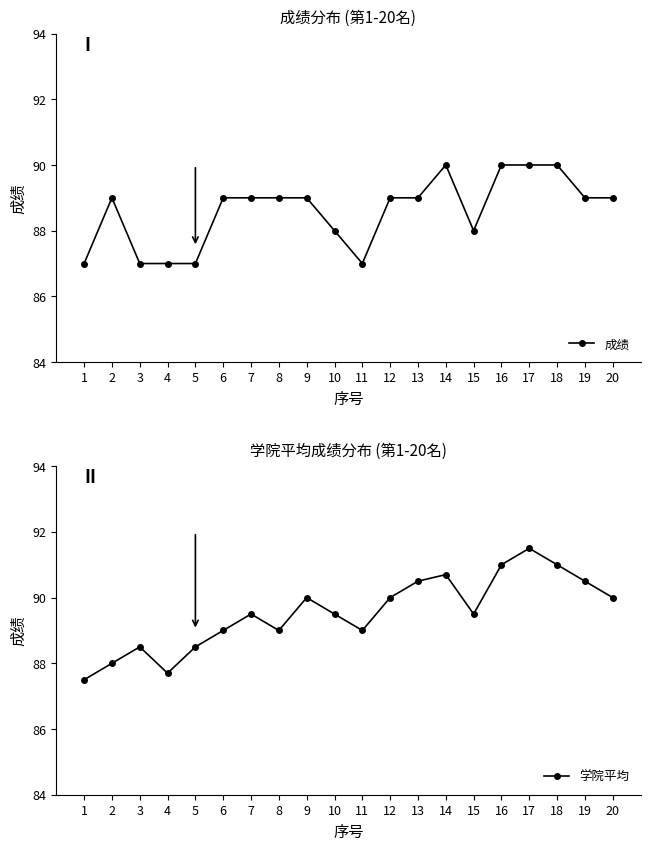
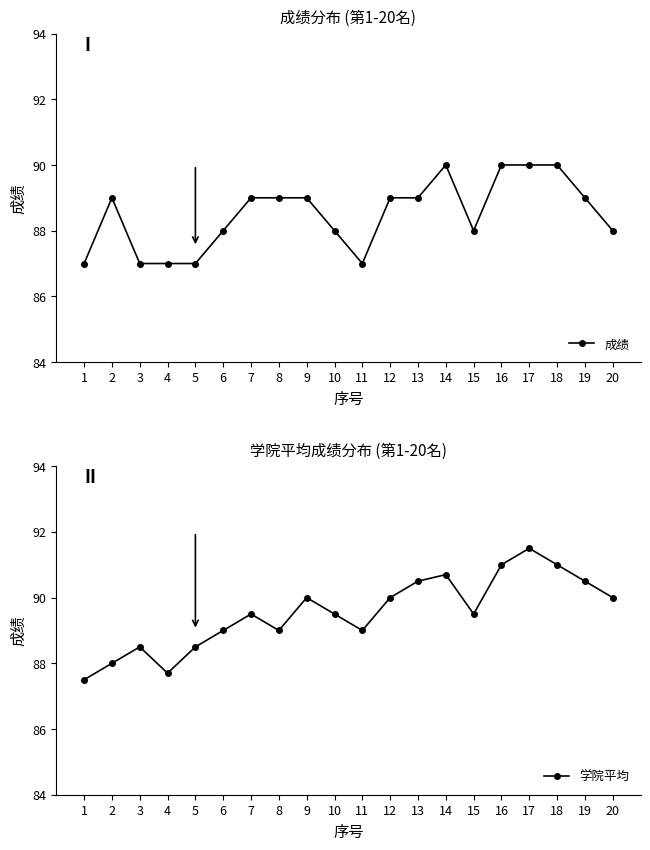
成绩分布 (第1-20名), 6: 89 -> 88
成绩分布 (第1-20名), 20: 89 -> 88
